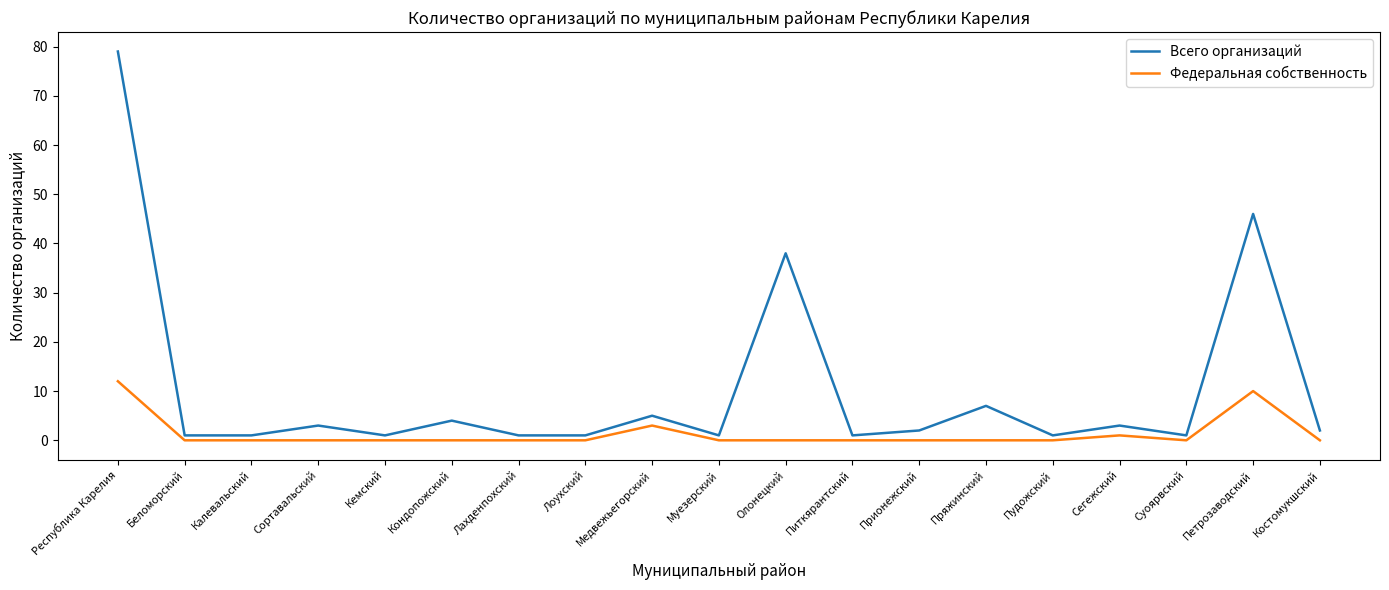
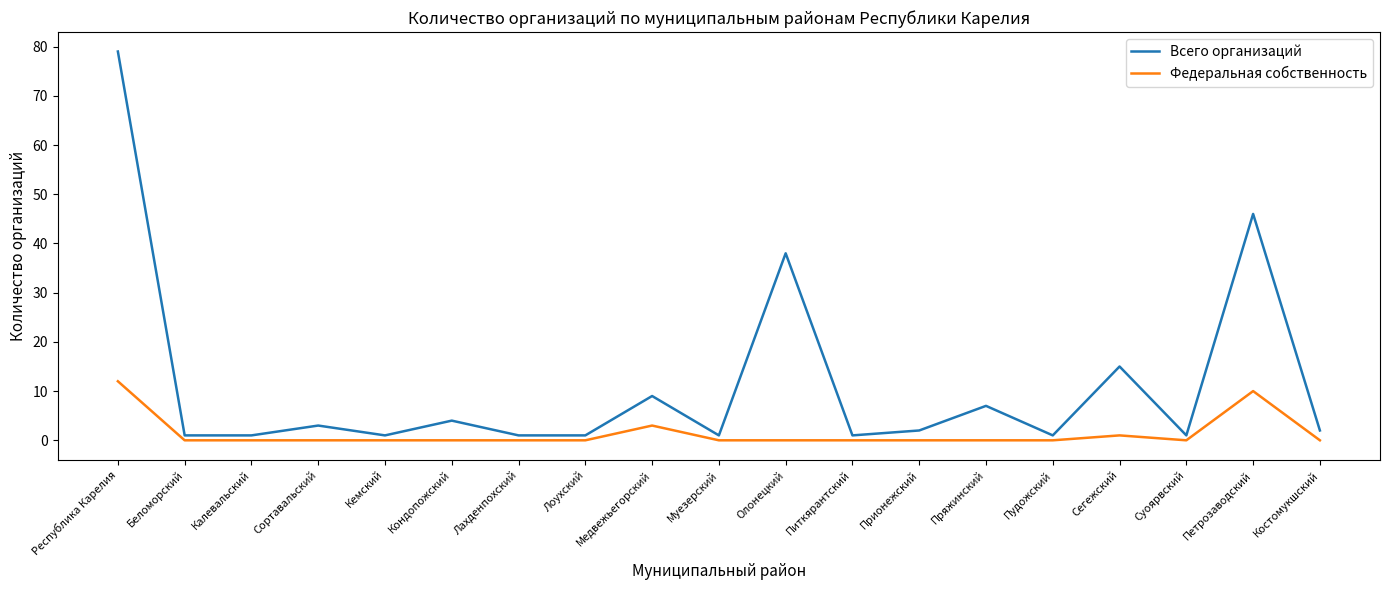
Всего организаций, Медвежьегорский: 5 -> 9
Всего организаций, Сегежский: 3 -> 15
